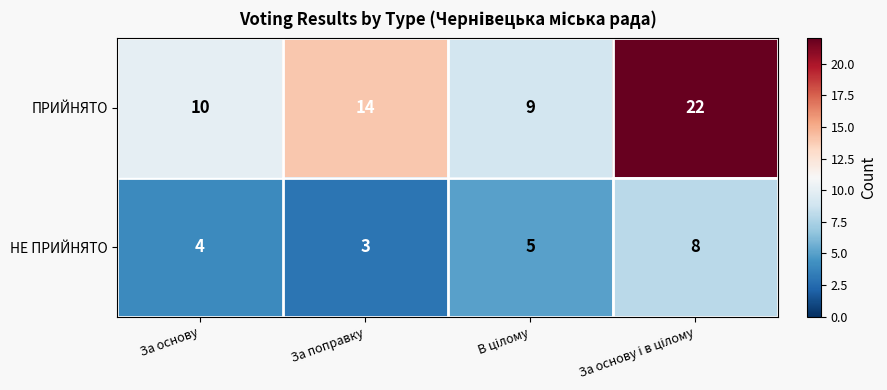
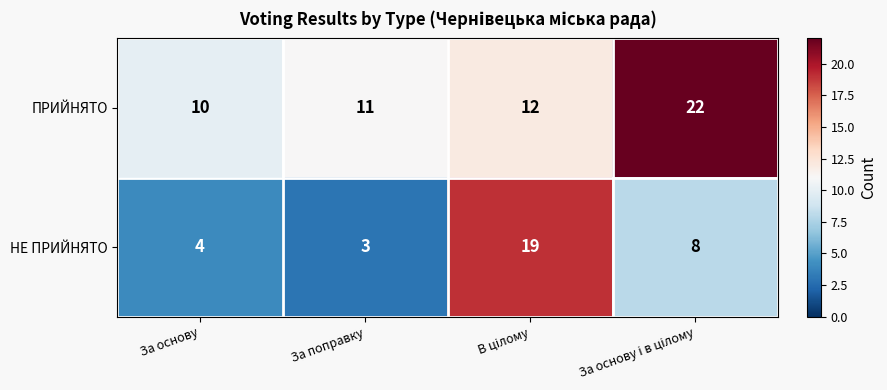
ПРИЙНЯТО, За поправку: 14 -> 11
ПРИЙНЯТО, В цілому: 9 -> 12
НЕ ПРИЙНЯТО, В цілому: 5 -> 19
